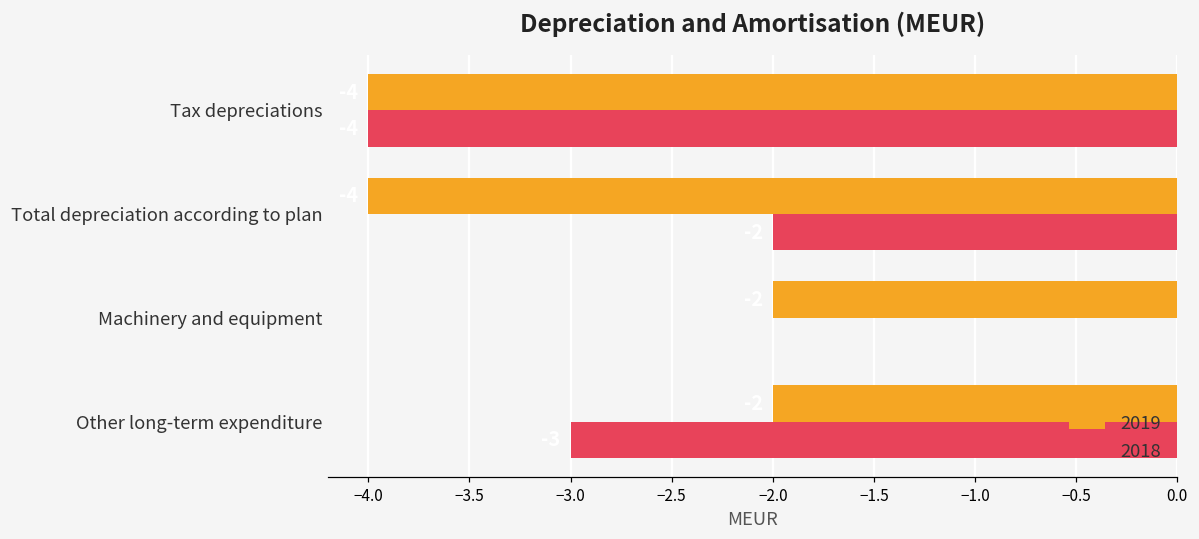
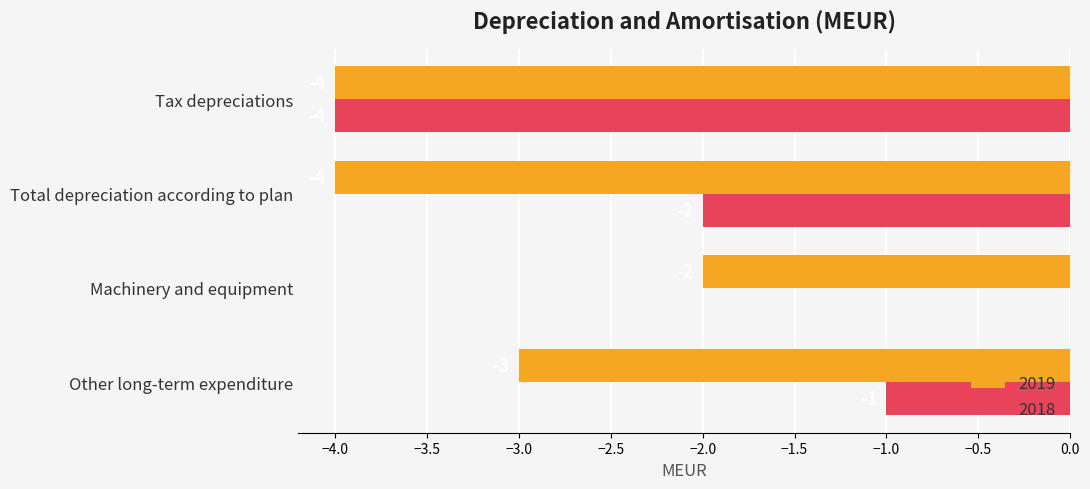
2019, Other long-term expenditure: -2 -> -3
2018, Other long-term expenditure: -3 -> -1
